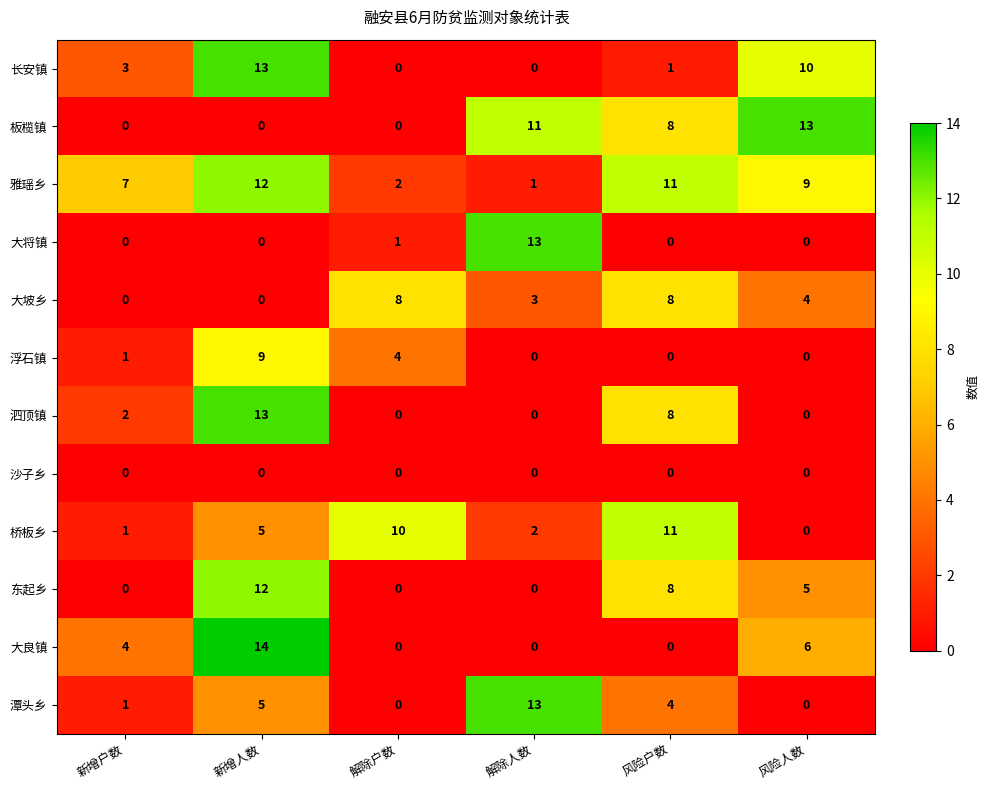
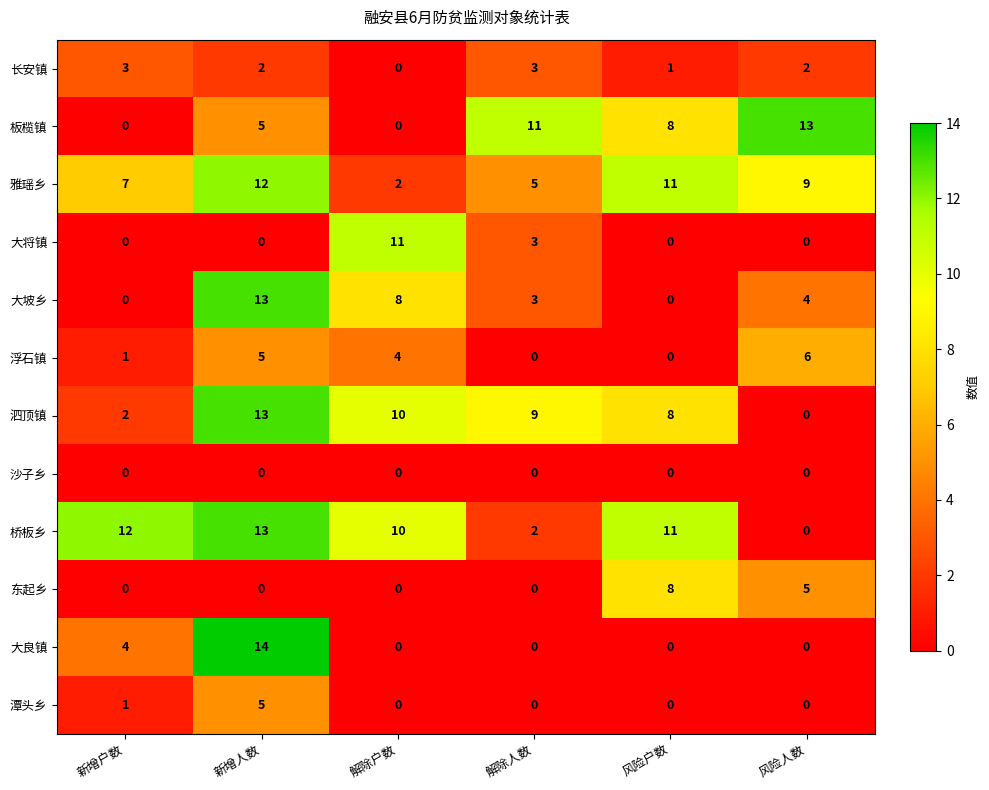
长安镇, 新增人数: 13 -> 2
长安镇, 解除人数: 0 -> 3
长安镇, 风险人数: 10 -> 2
板榄镇, 新增人数: 0 -> 5
雅瑶乡, 解除人数: 1 -> 5
大将镇, 解除户数: 1 -> 11
大将镇, 解除人数: 13 -> 3
大坡乡, 新增人数: 0 -> 13
大坡乡, 风险户数: 8 -> 0
浮石镇, 新增人数: 9 -> 5
浮石镇, 风险人数: 0 -> 6
泗顶镇, 解除户数: 0 -> 10
泗顶镇, 解除人数: 0 -> 9
桥板乡, 新增户数: 1 -> 12
桥板乡, 新增人数: 5 -> 13
东起乡, 新增人数: 12 -> 0
大良镇, 风险人数: 6 -> 0
潭头乡, 解除人数: 13 -> 0
潭头乡, 风险户数: 4 -> 0
